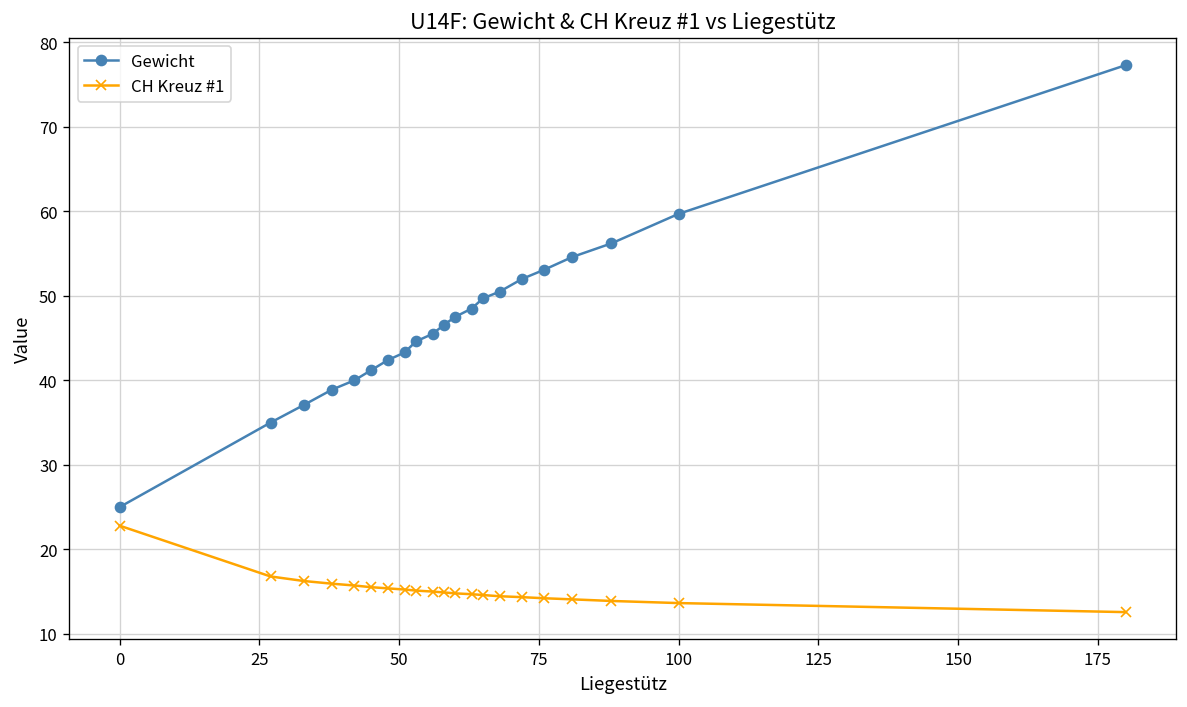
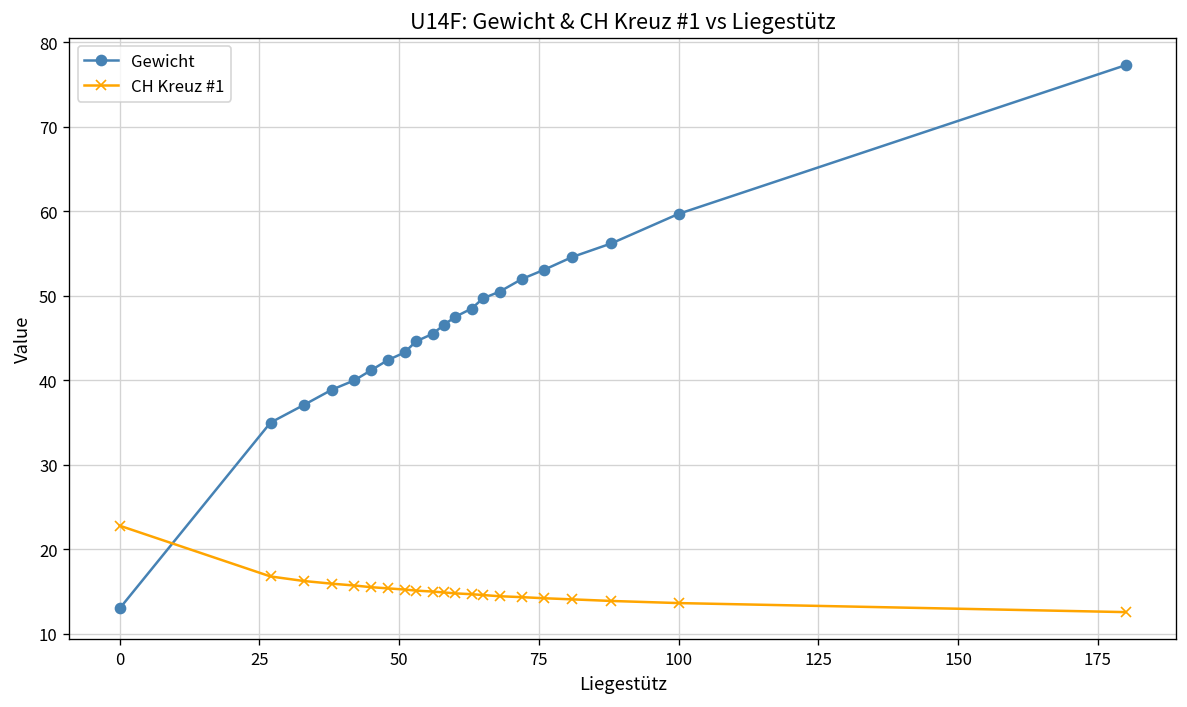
Gewicht, 0: 25 -> 13
